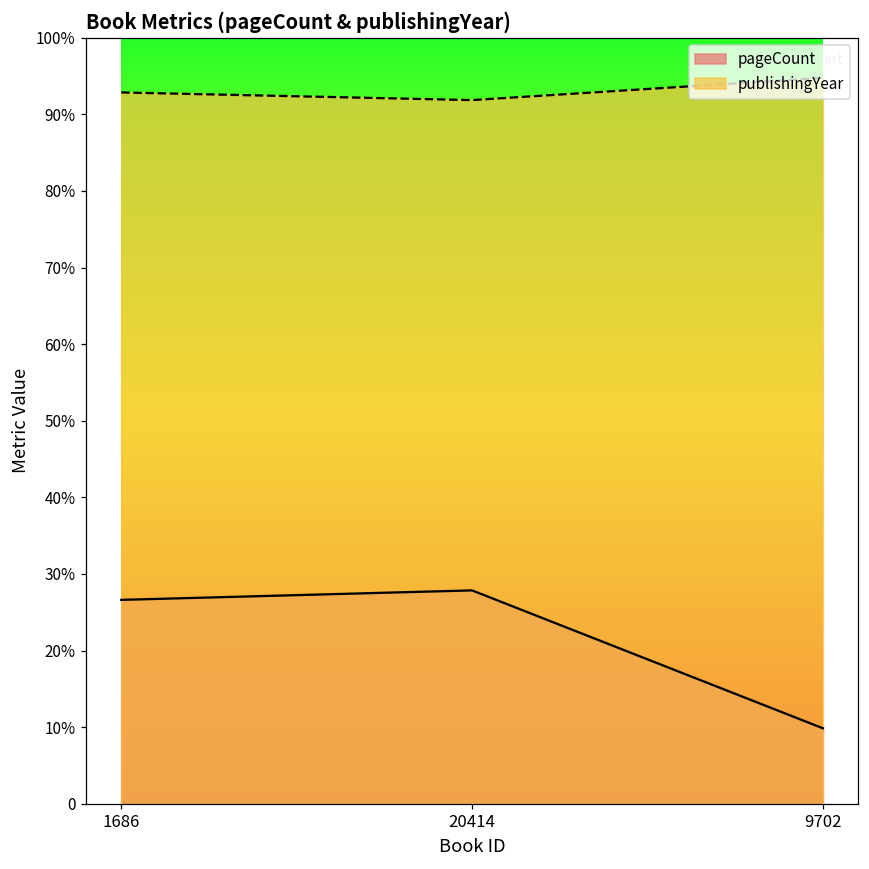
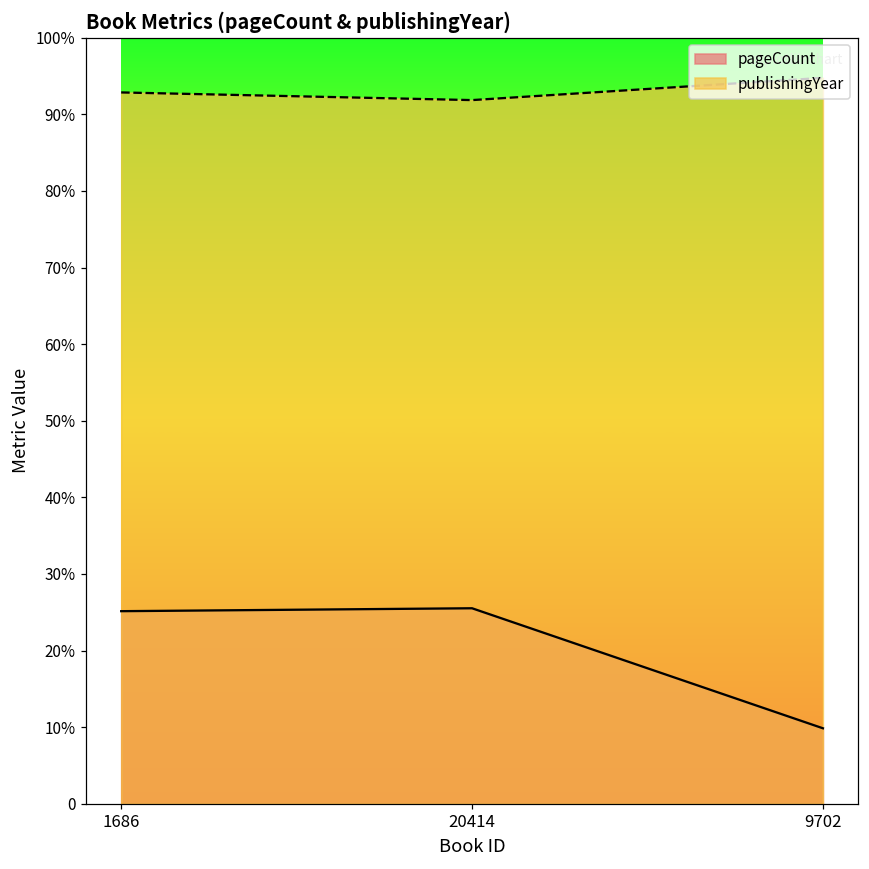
pageCount, 1686: 27% -> 25%
pageCount, 20414: 28% -> 26%
